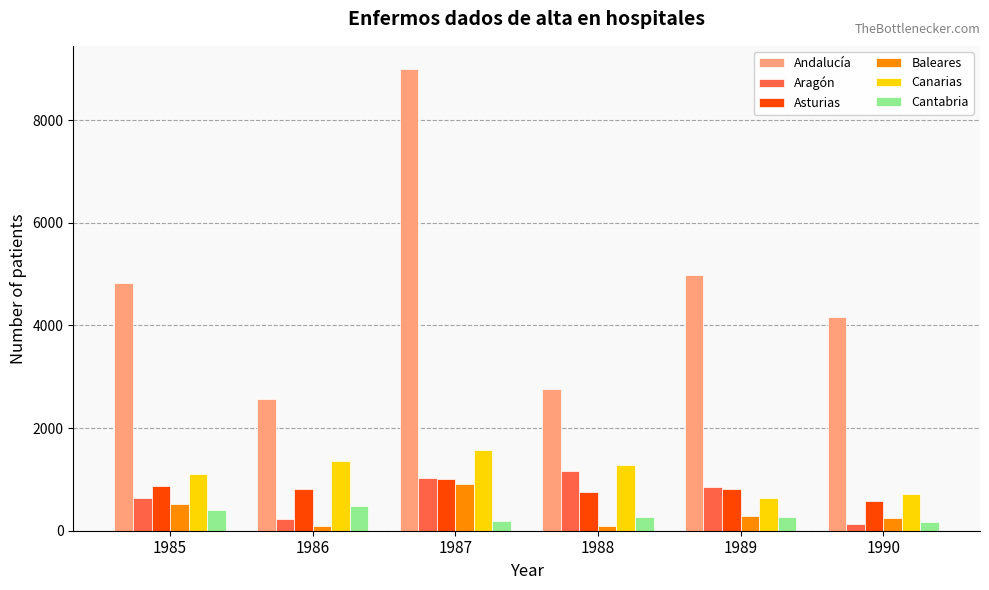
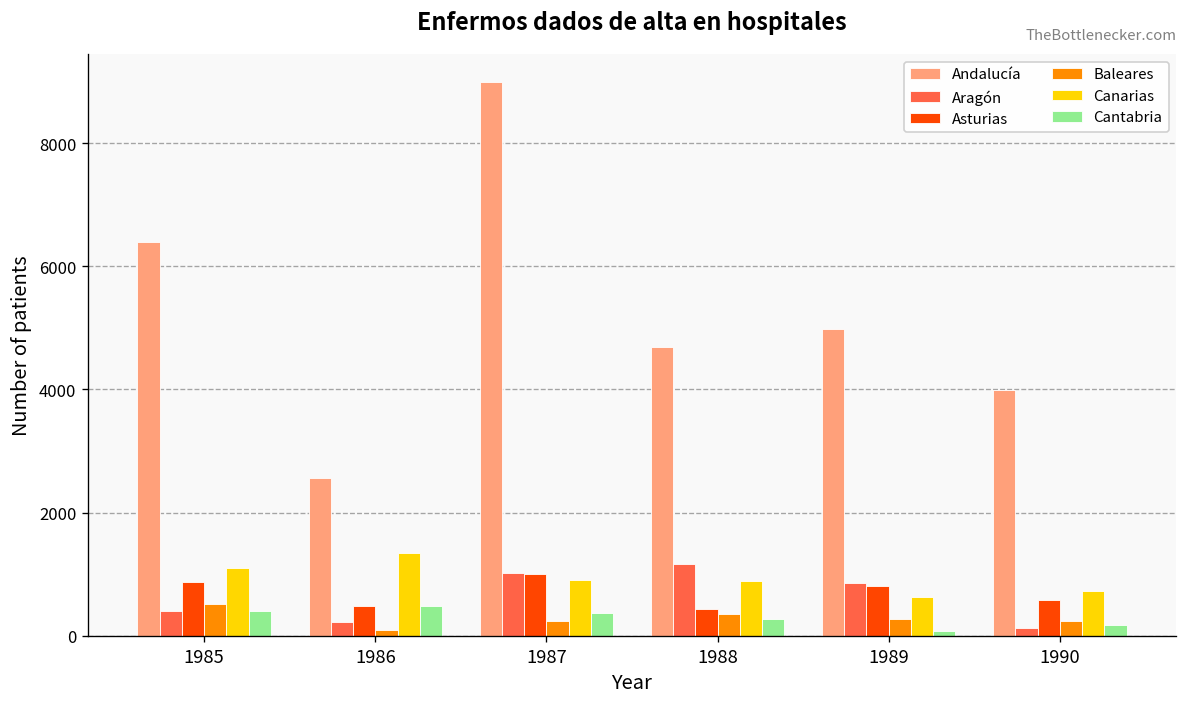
Andalucía, 1985: 4800 -> 6400
Aragón, 1985: 600 -> 400
Asturias, 1986: 800 -> 500
Baleares, 1987: 900 -> 200
Canarias, 1987: 1600 -> 900
Cantabria, 1987: 200 -> 400
Andalucía, 1988: 2800 -> 4700
Asturias, 1988: 800 -> 400
Baleares, 1988: 100 -> 300
Canarias, 1988: 1300 -> 900
Cantabria, 1989: 300 -> 100
Andalucía, 1990: 4200 -> 4000
